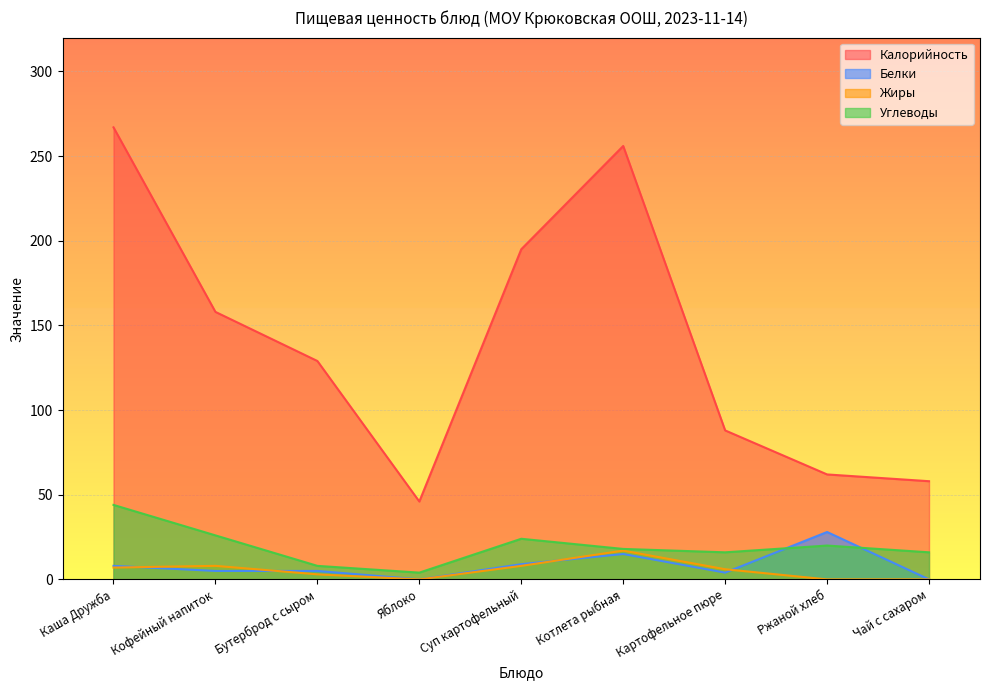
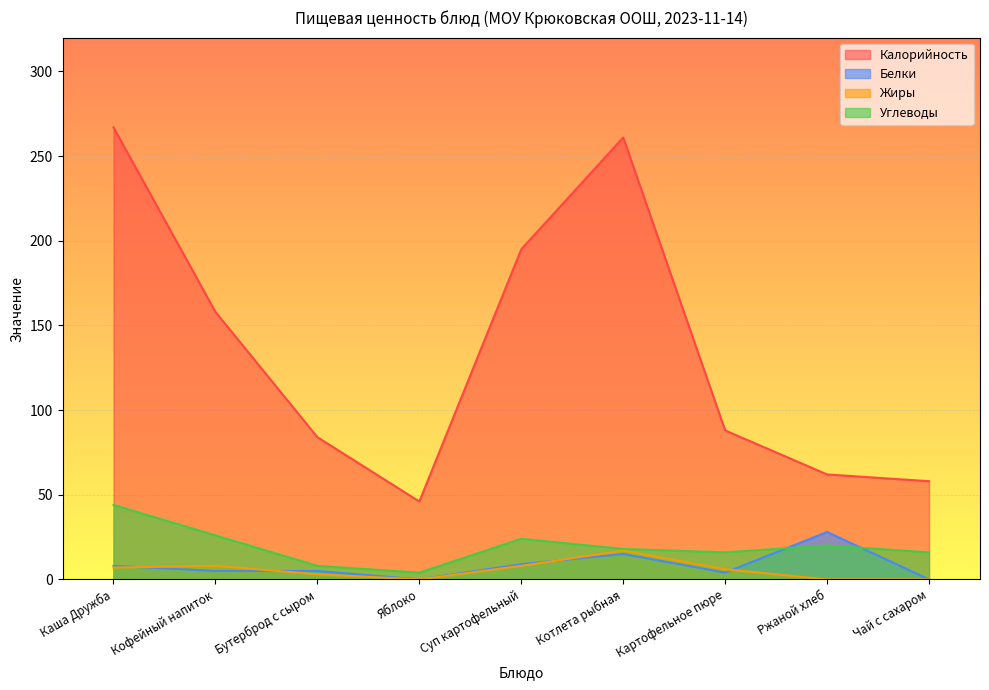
Калорийность, Бутерброд с сыром: 129 -> 84
Калорийность, Котлета рыбная: 256 -> 261
